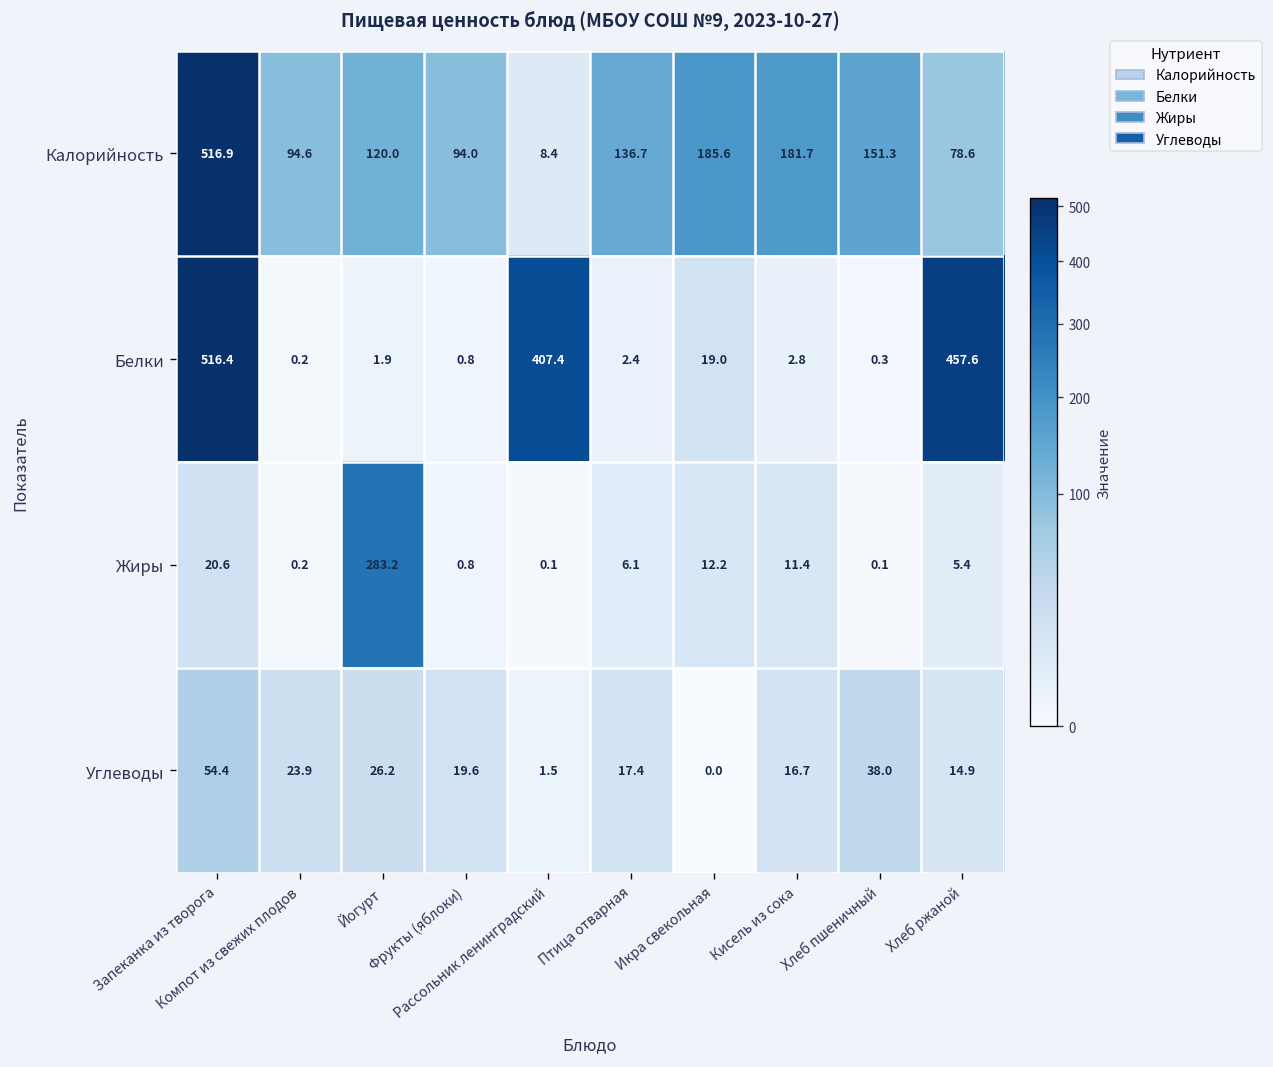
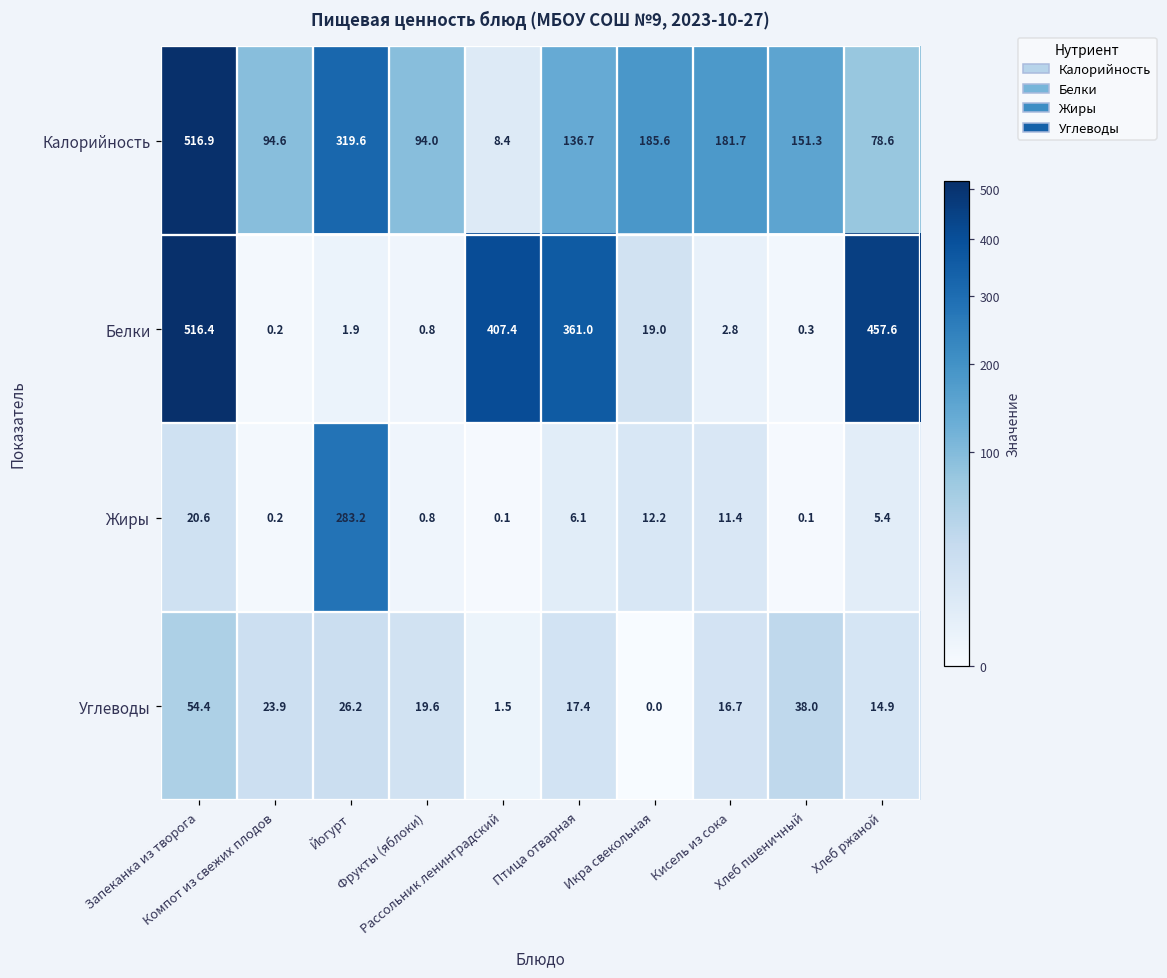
Калорийность, Йогурт: 120.0 -> 319.6
Белки, Птица отварная: 2.4 -> 361.0
